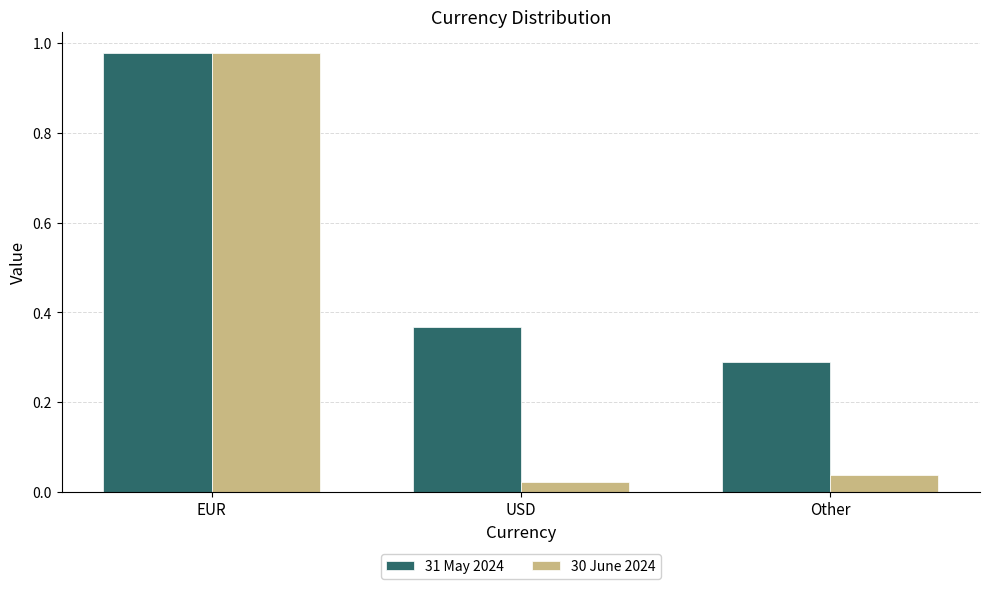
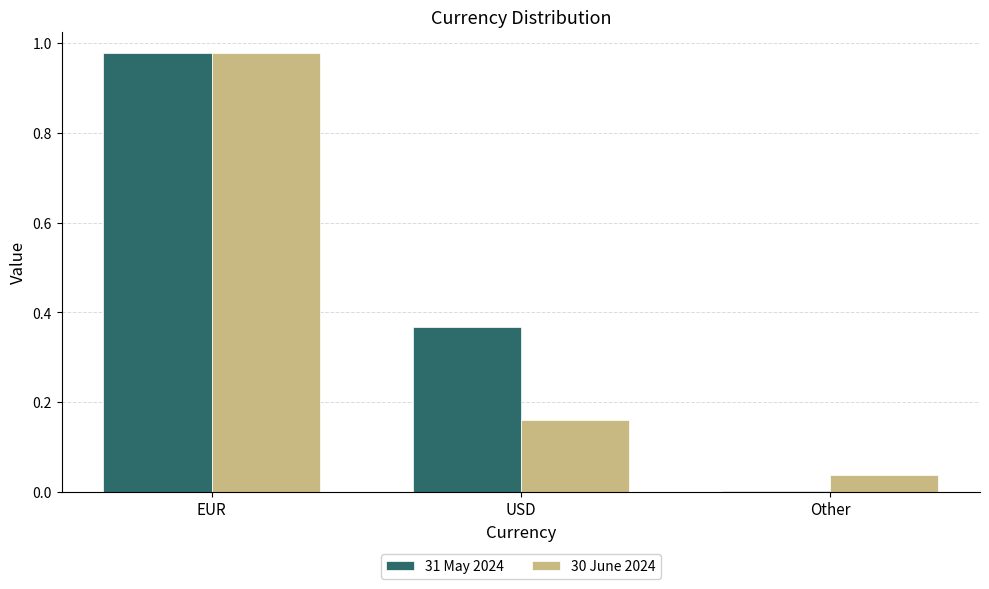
30 June 2024, USD: 0.02 -> 0.16
31 May 2024, Other: 0.29 -> 0.00
